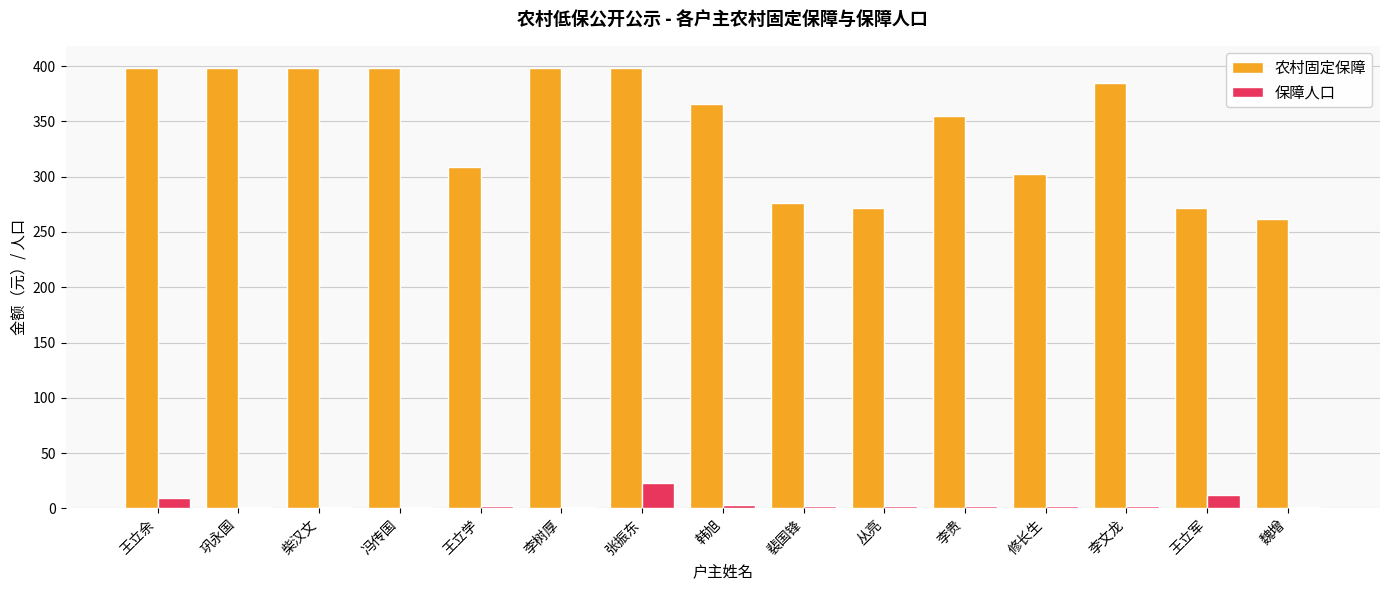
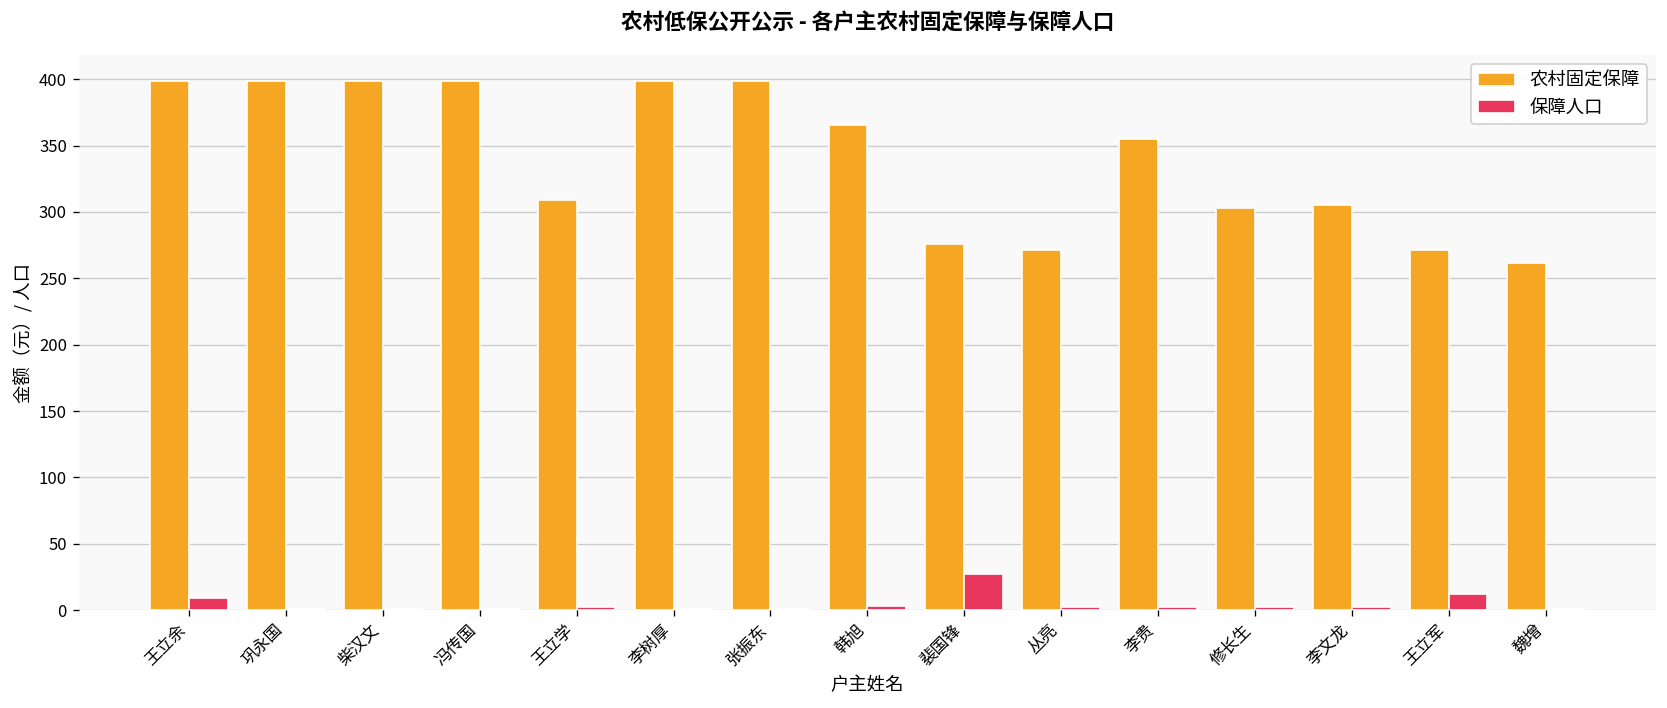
保障人口, 张振东: 23 -> 1
保障人口, 裴国锋: 2 -> 27
农村固定保障, 李文龙: 385 -> 305
